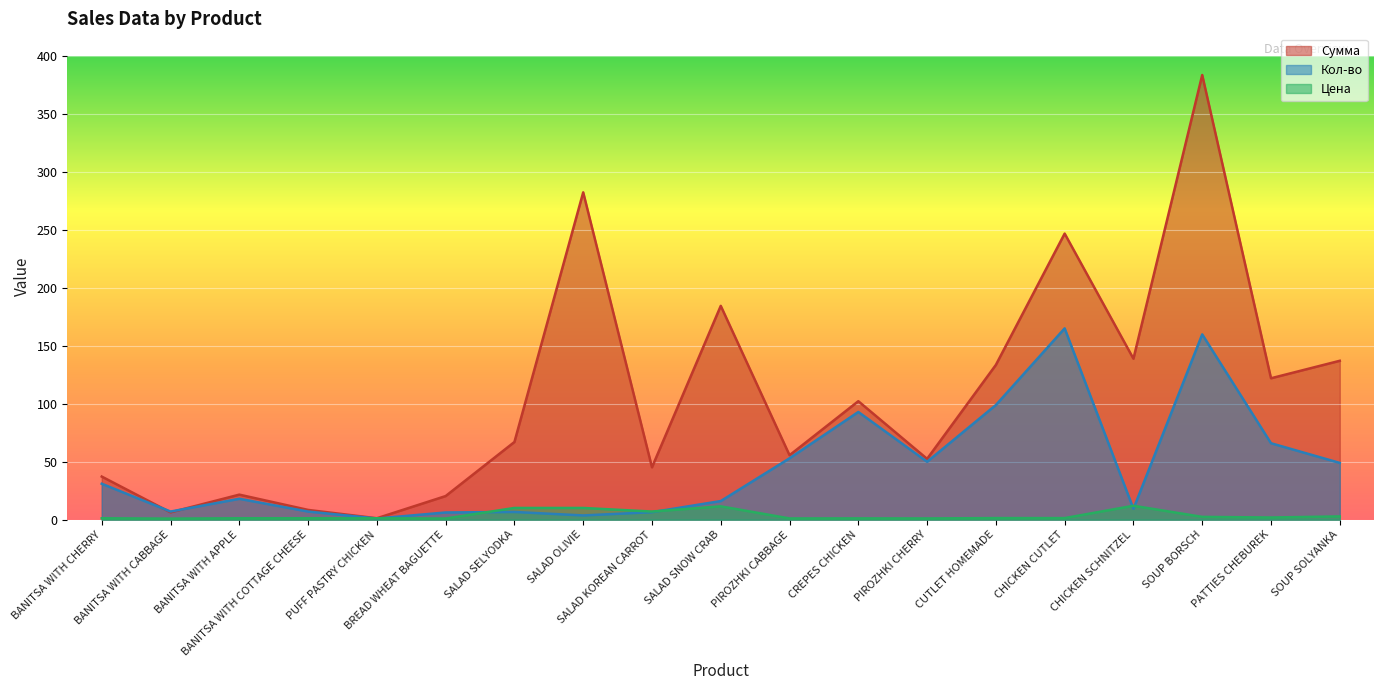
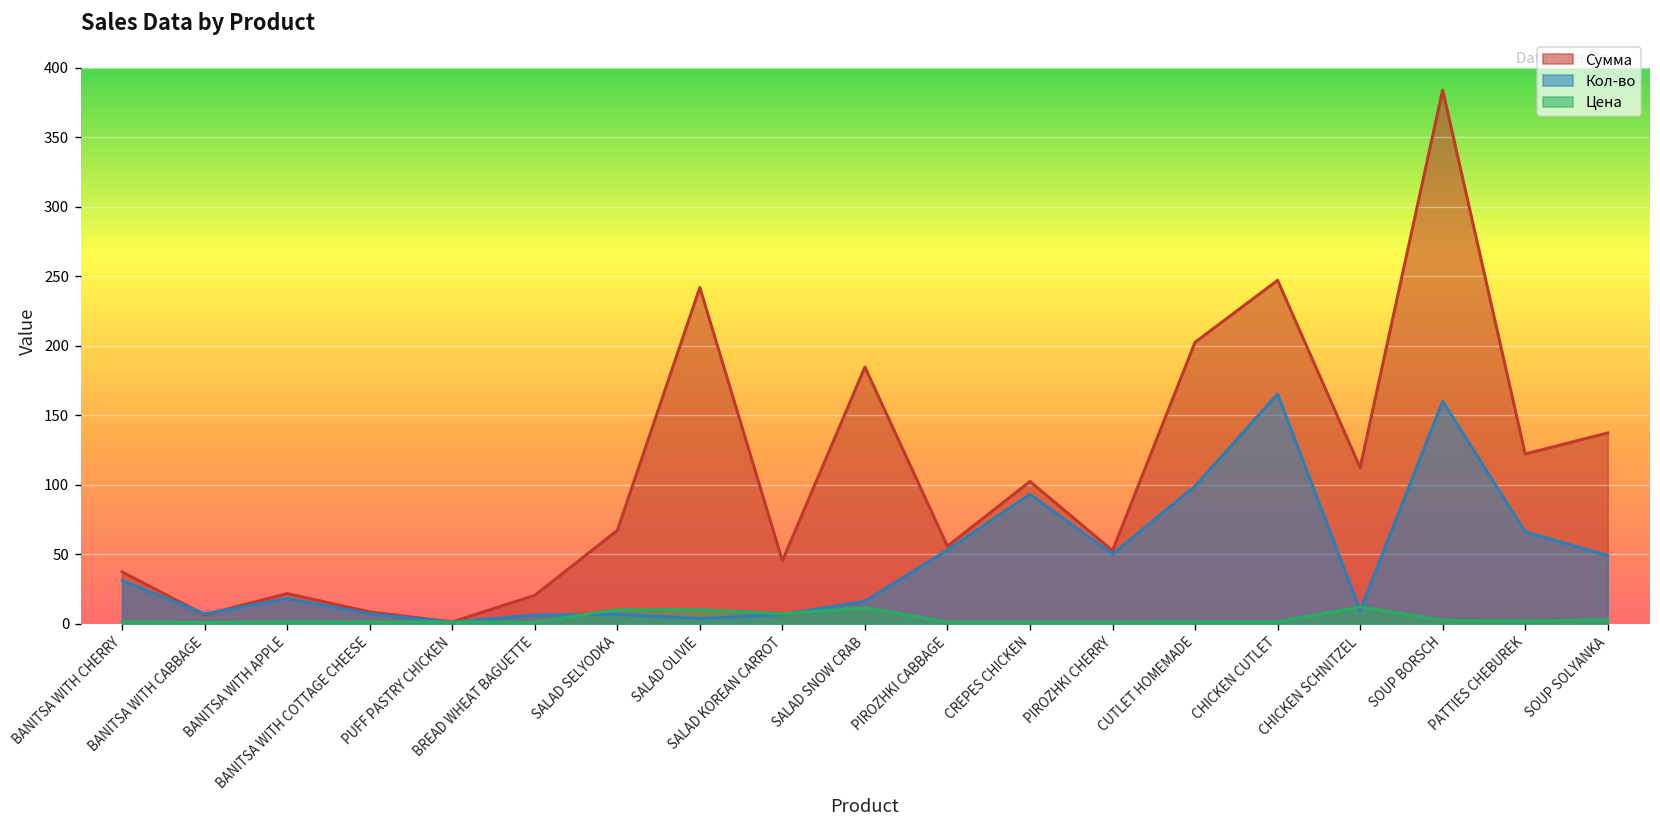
Сумма, SALAD OLIVIE: 283 -> 242
Сумма, CUTLET HOMEMADE: 134 -> 202
Сумма, CHICKEN SCHNITZEL: 139 -> 112
